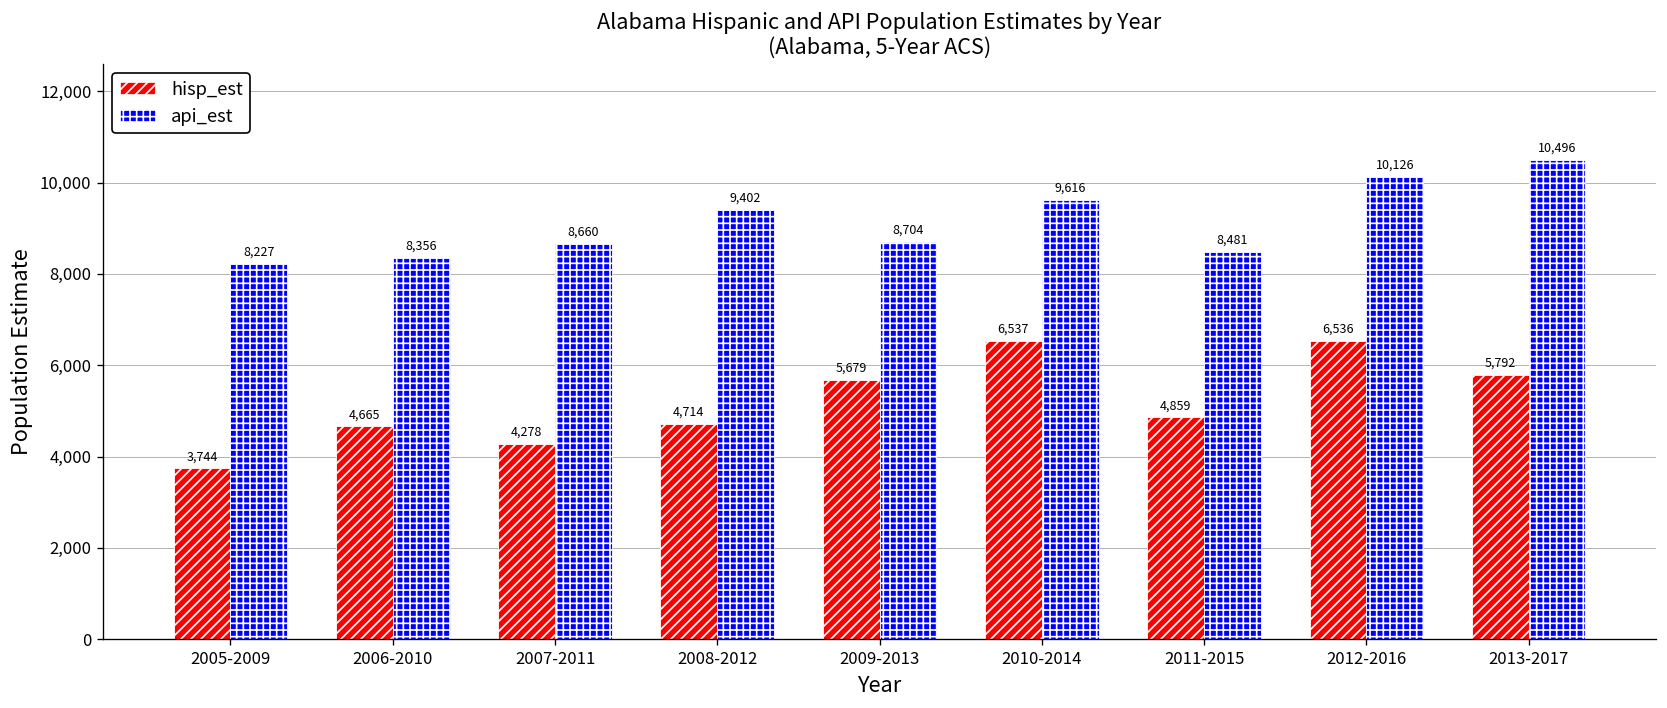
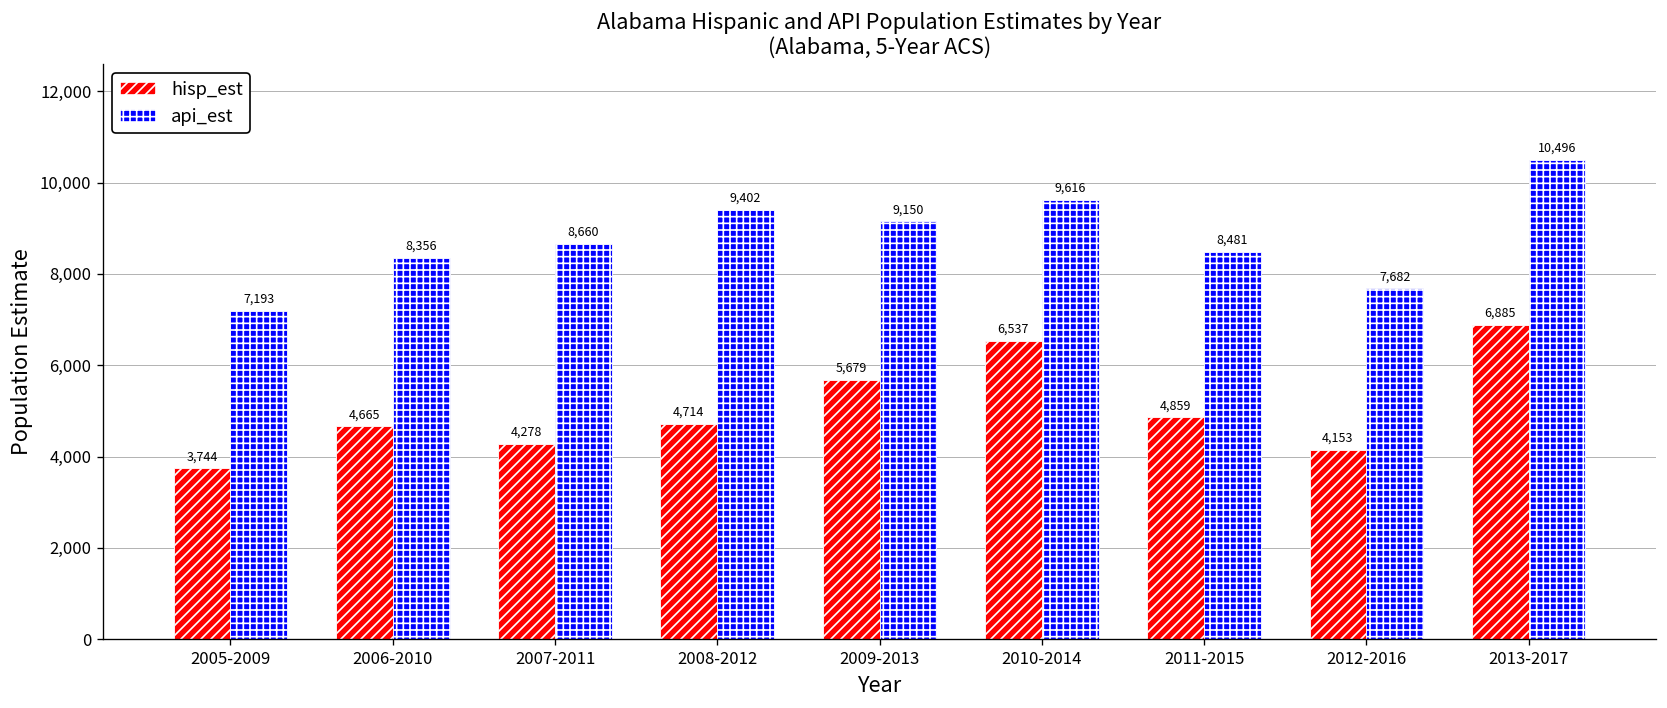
api_est, 2005-2009: 8,227 -> 7,193
api_est, 2009-2013: 8,704 -> 9,150
hisp_est, 2012-2016: 6,536 -> 4,153
api_est, 2012-2016: 10,126 -> 7,682
hisp_est, 2013-2017: 5,792 -> 6,885
